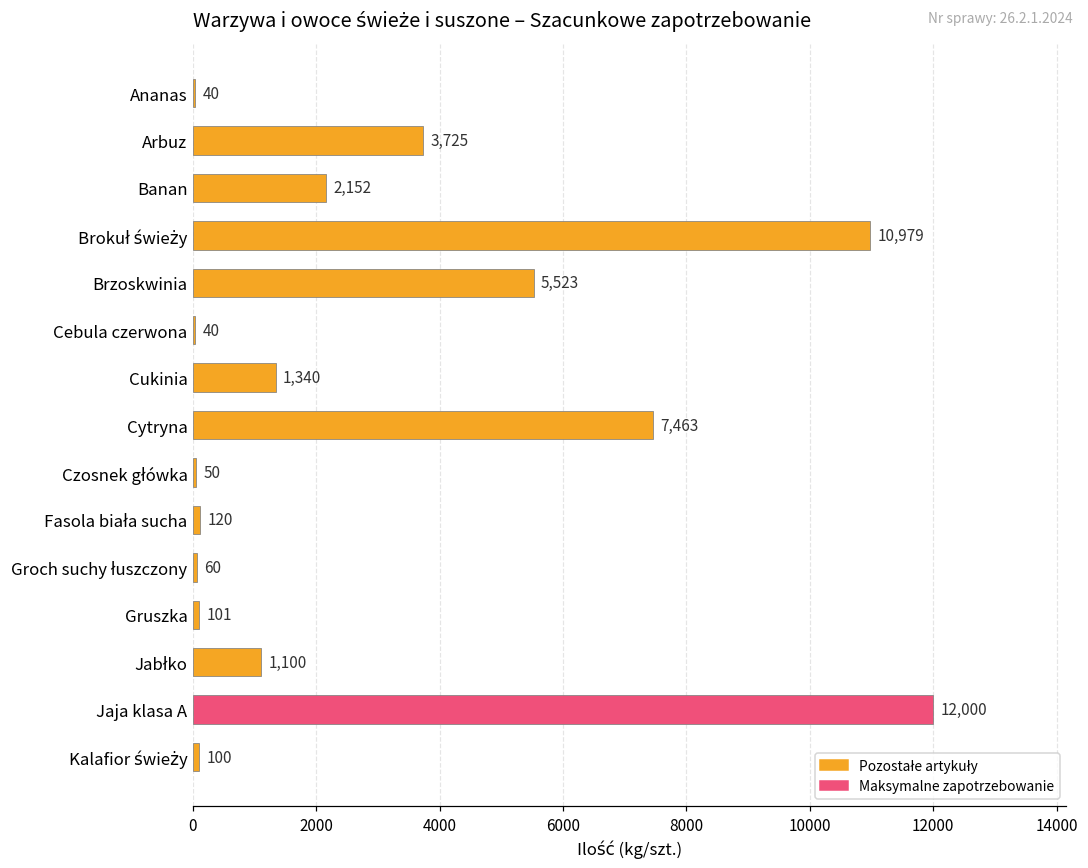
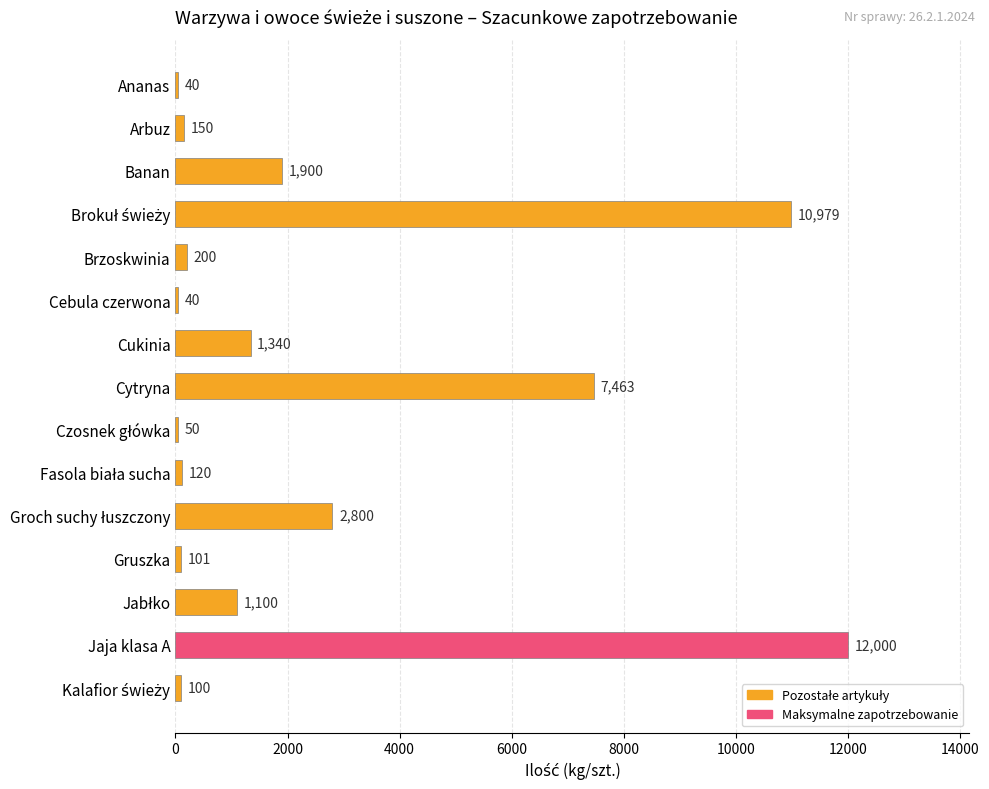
Arbuz: 3,725 -> 150
Banan: 2,152 -> 1,900
Brzoskwinia: 5,523 -> 200
Groch suchy łuszczony: 60 -> 2,800
